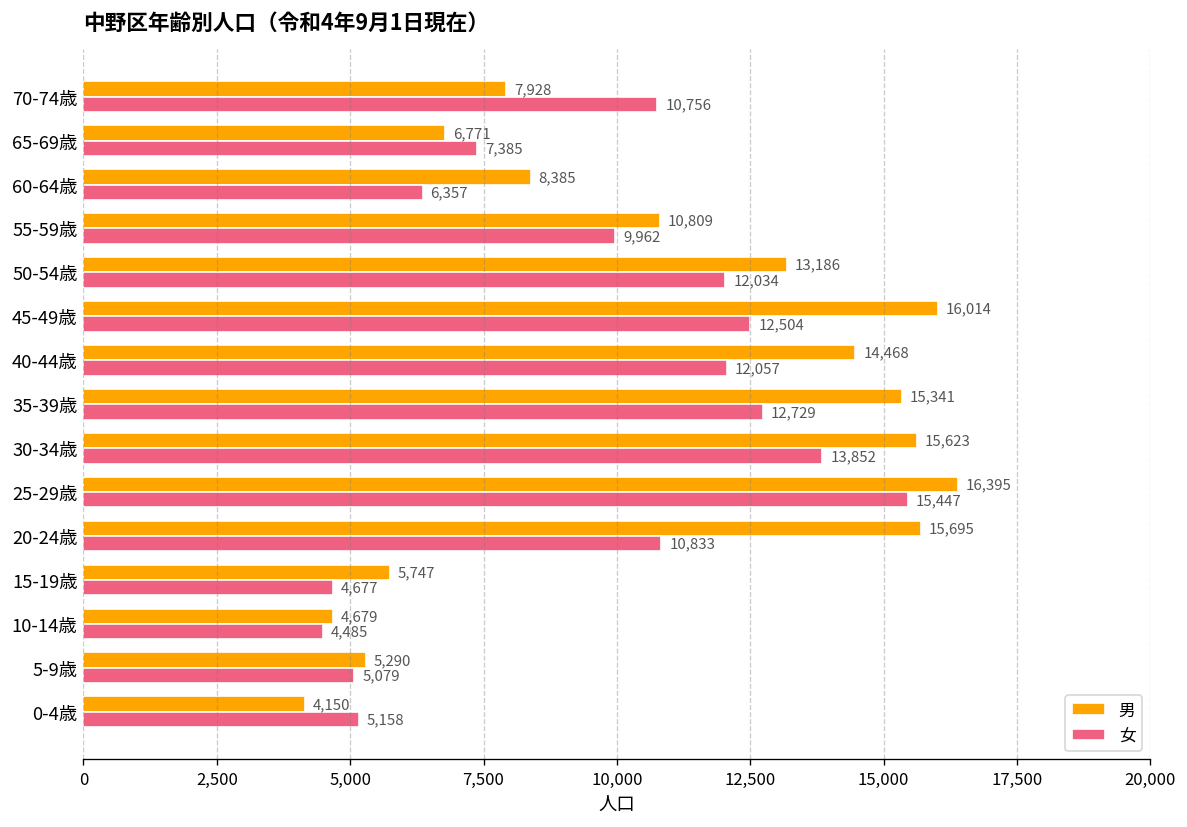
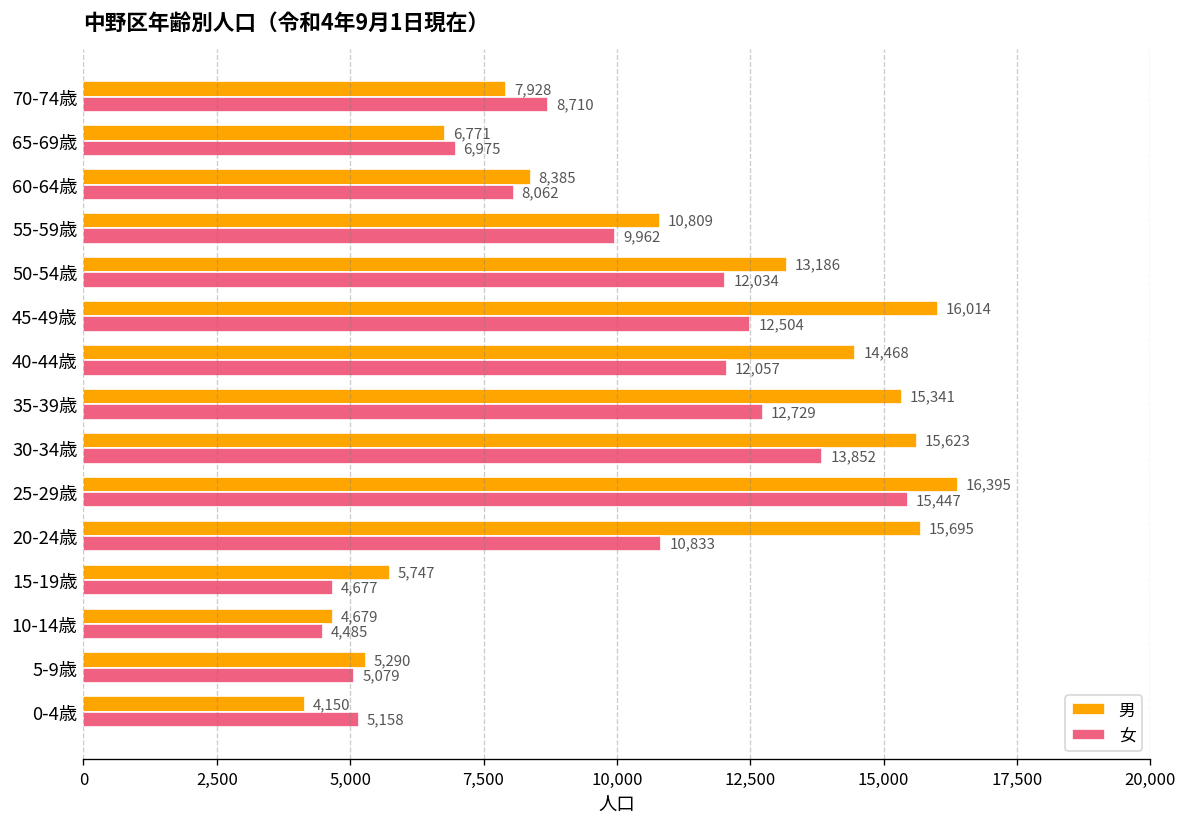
女, 70-74歳: 10,756 -> 8,710
女, 65-69歳: 7,385 -> 6,975
女, 60-64歳: 6,357 -> 8,062
